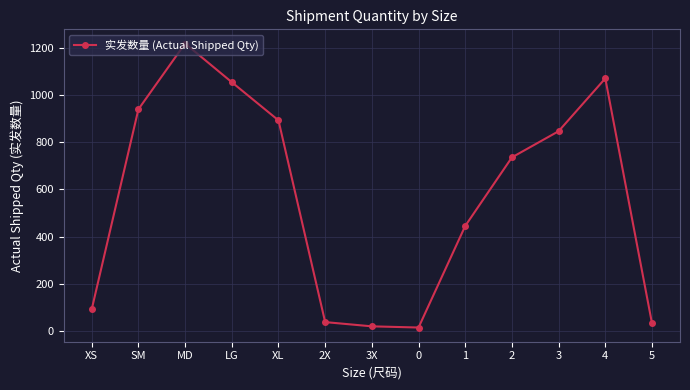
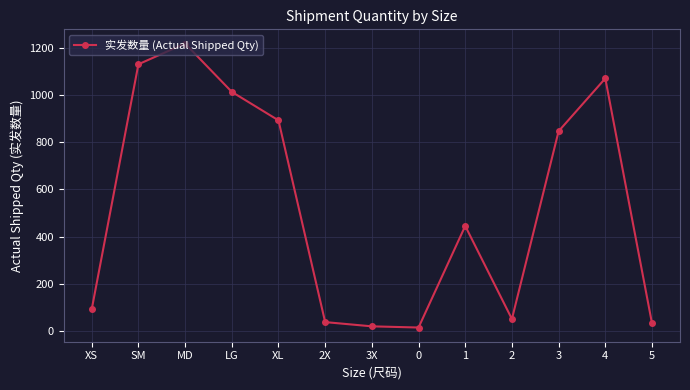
SM: 940 -> 1130
LG: 1060 -> 1010
2: 740 -> 50
